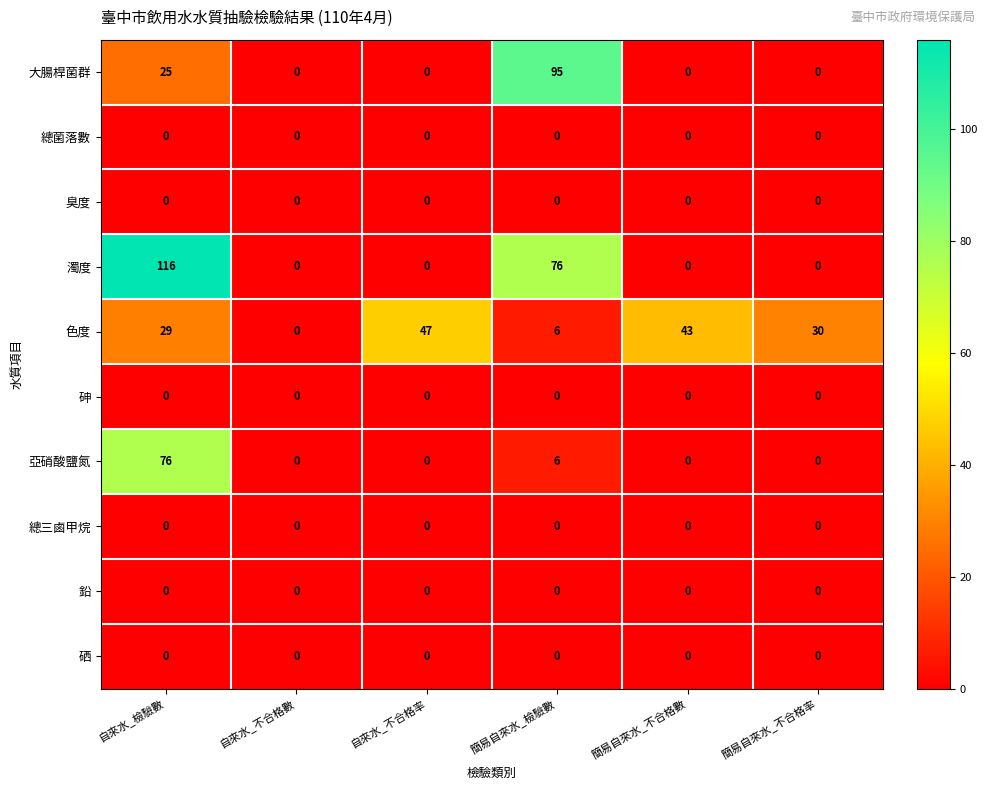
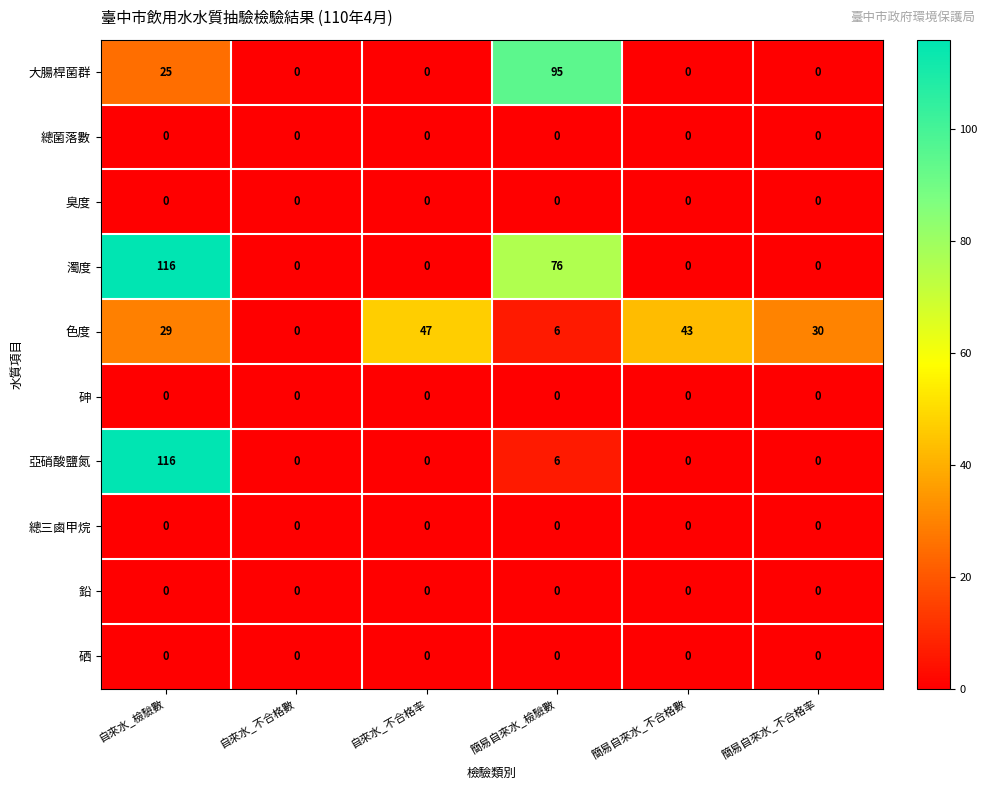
亞硝酸鹽氮, 自來水_檢驗數: 76 -> 116
